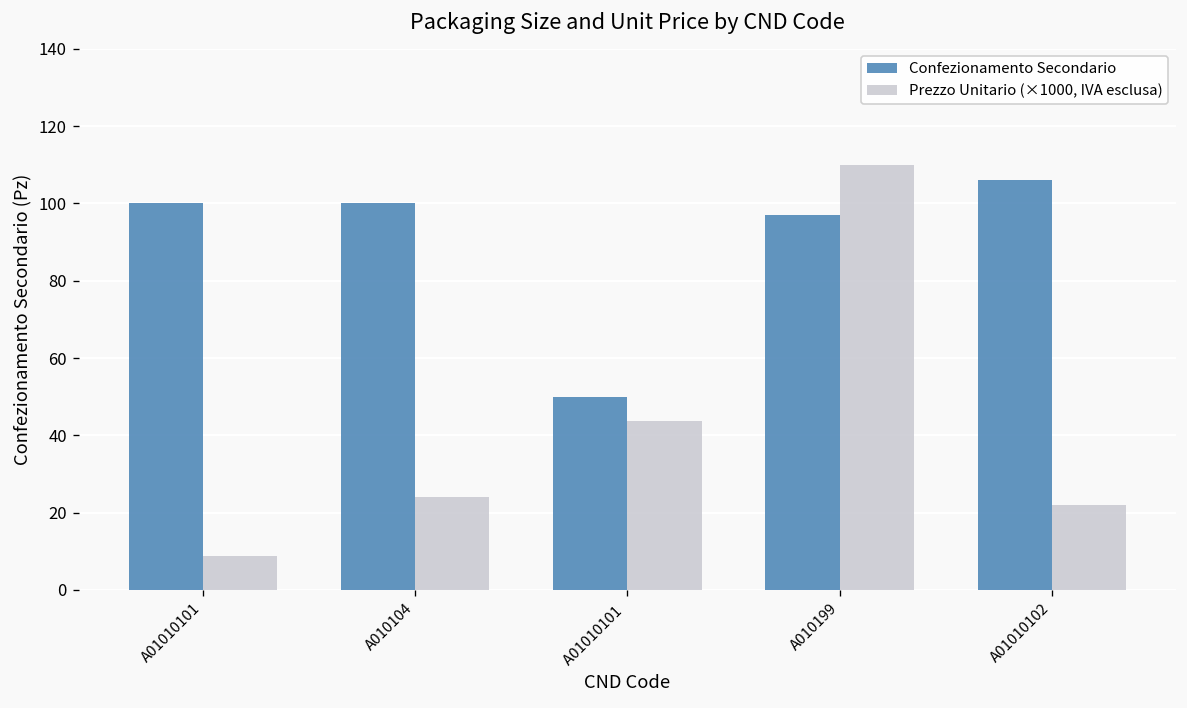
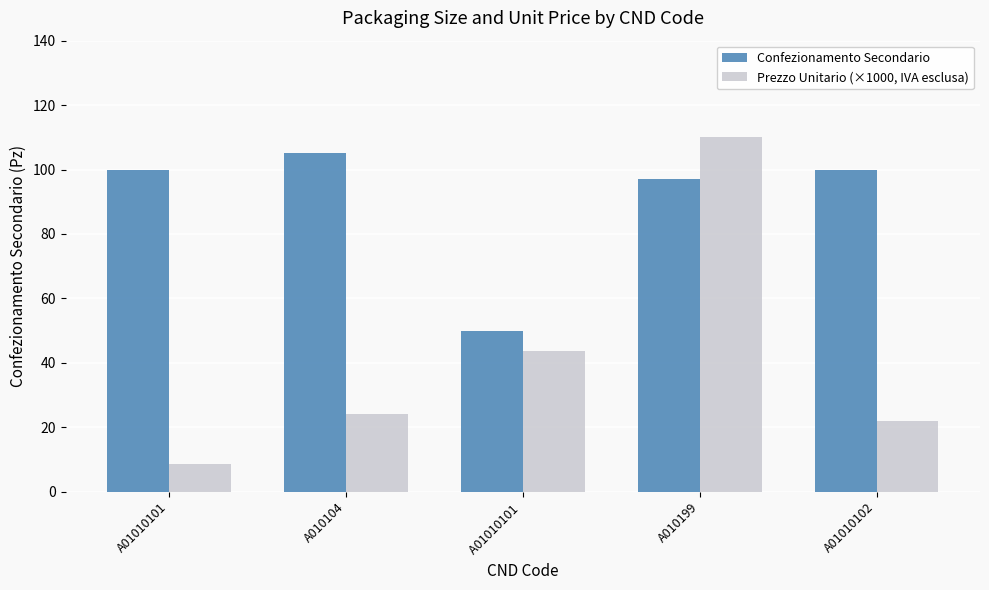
Confezionamento Secondario, A010104: 100 -> 105
Confezionamento Secondario, A01010102: 106 -> 100
